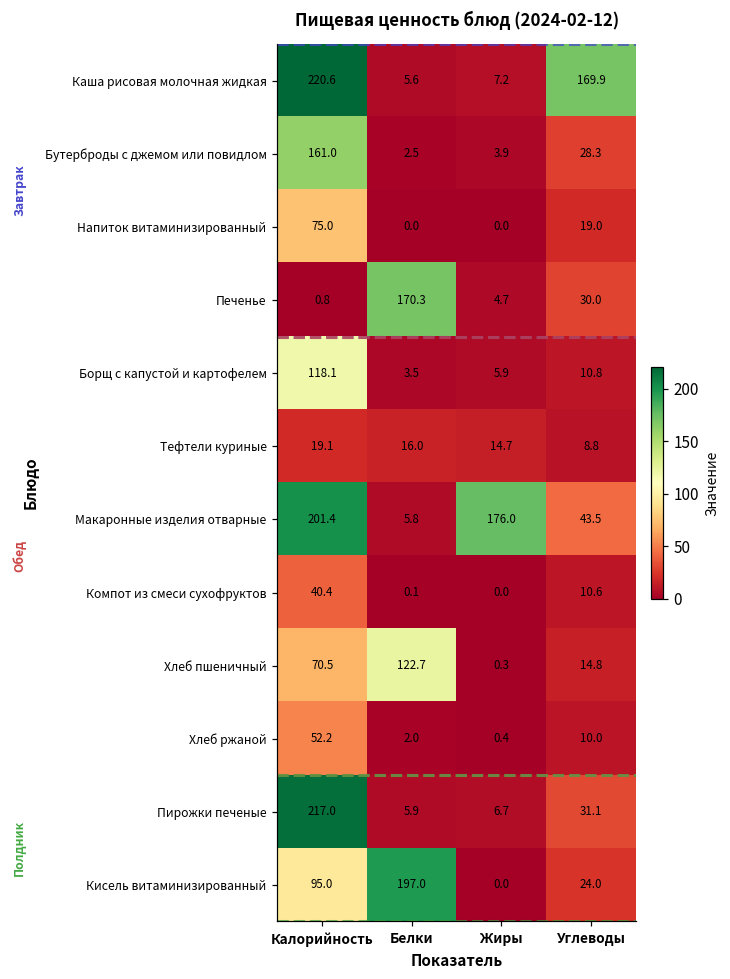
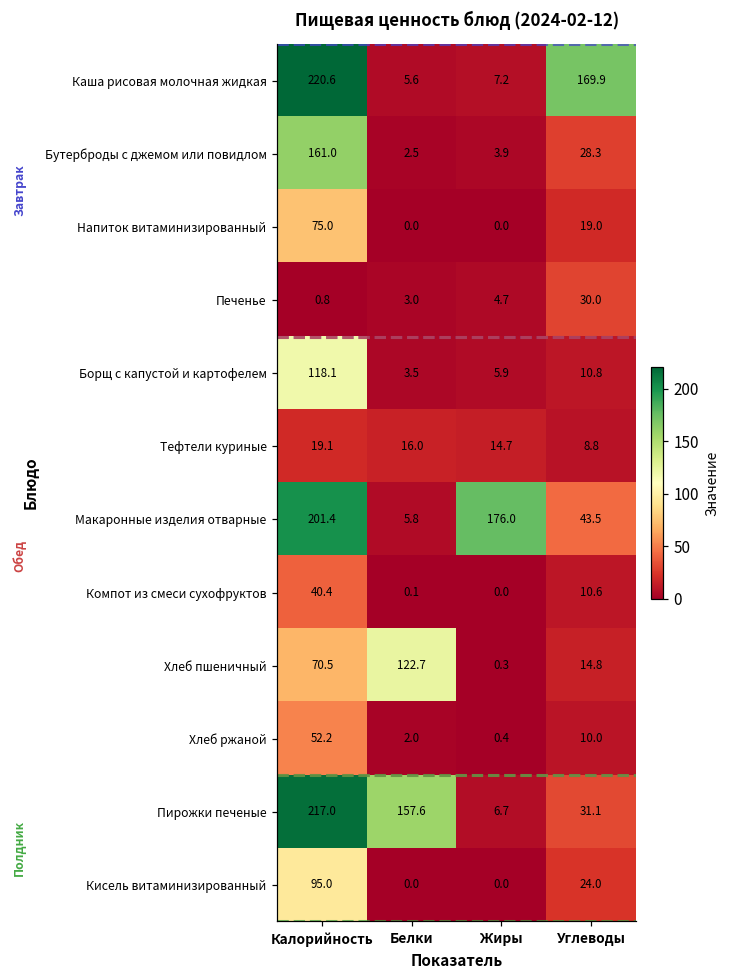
Печенье, Белки: 170.3 -> 3.0
Пирожки печеные, Белки: 5.9 -> 157.6
Кисель витаминизированный, Белки: 197.0 -> 0.0
